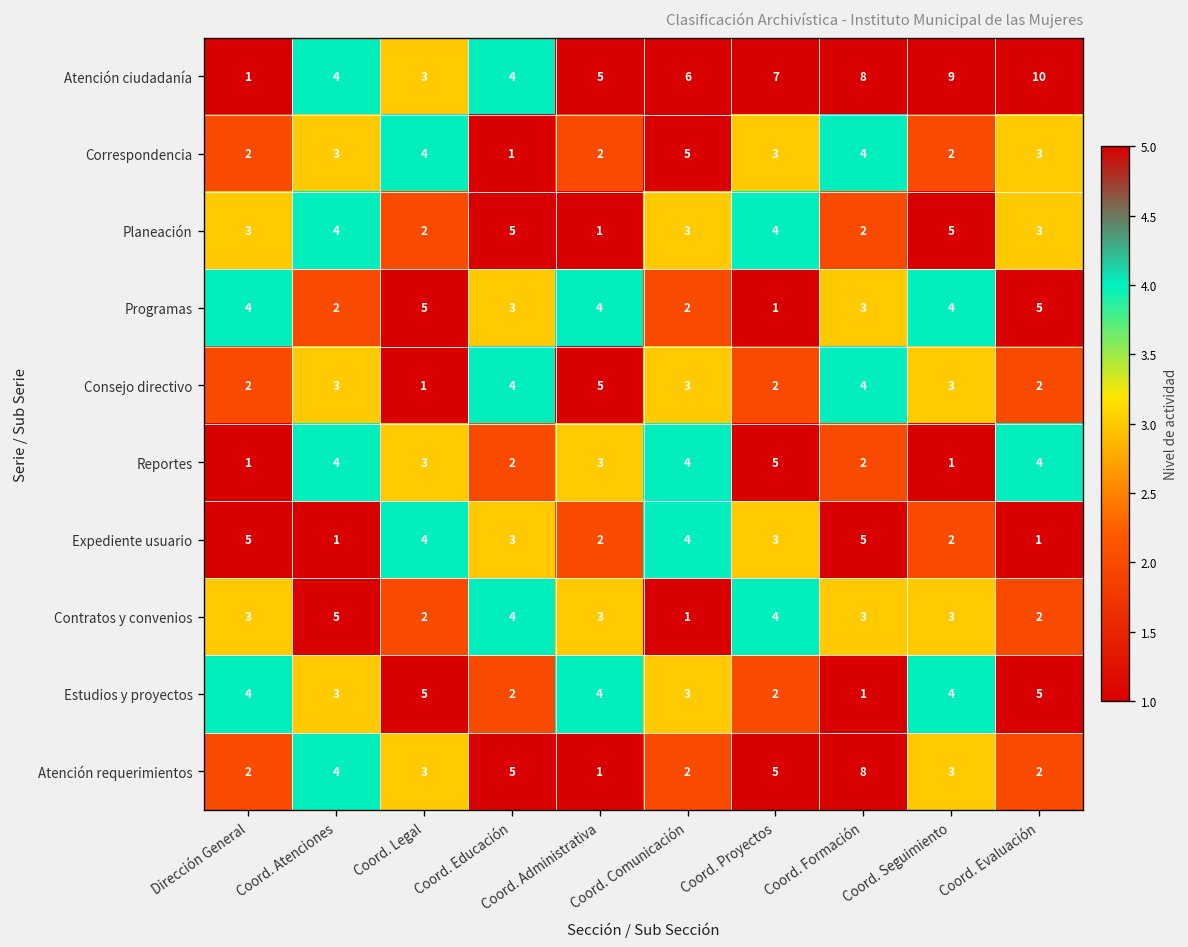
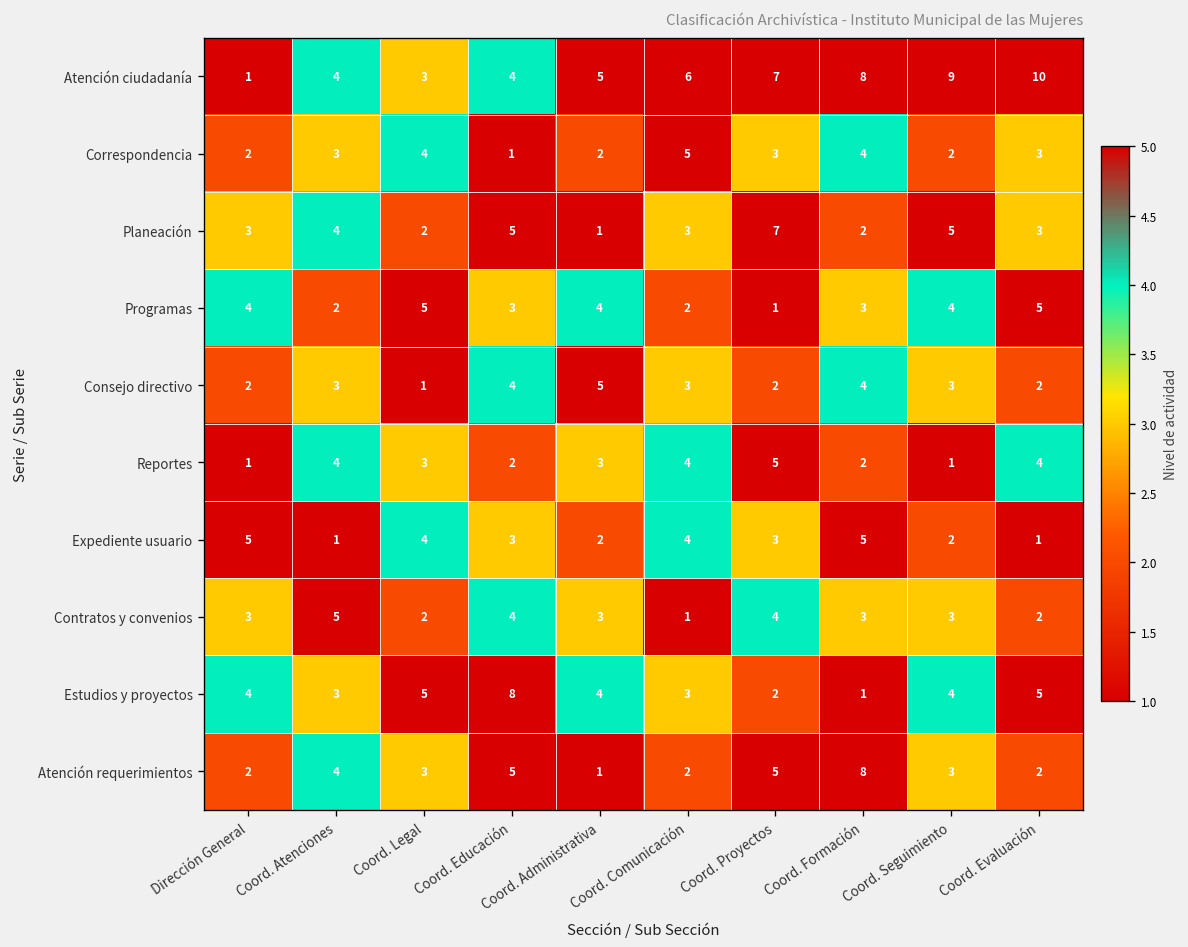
Planeación, Coord. Proyectos: 4 -> 7
Estudios y proyectos, Coord. Educación: 2 -> 8
